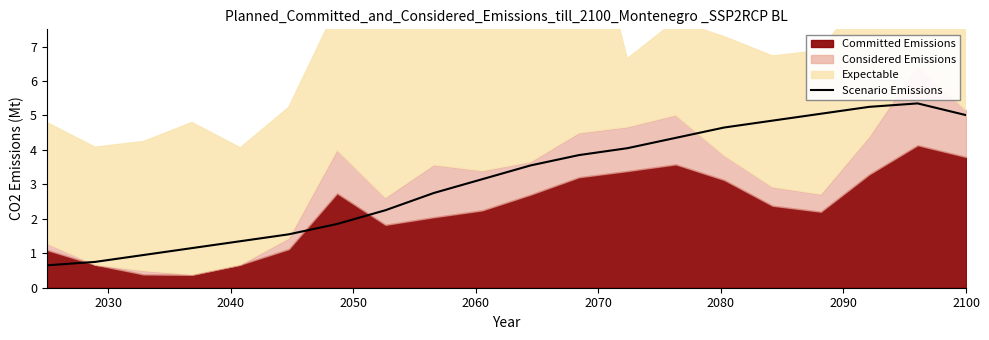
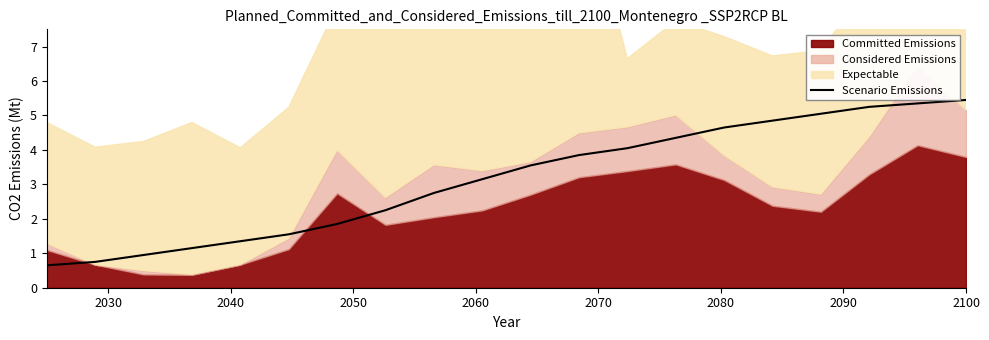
Scenario Emissions, 2100: 5.0 -> 5.5
